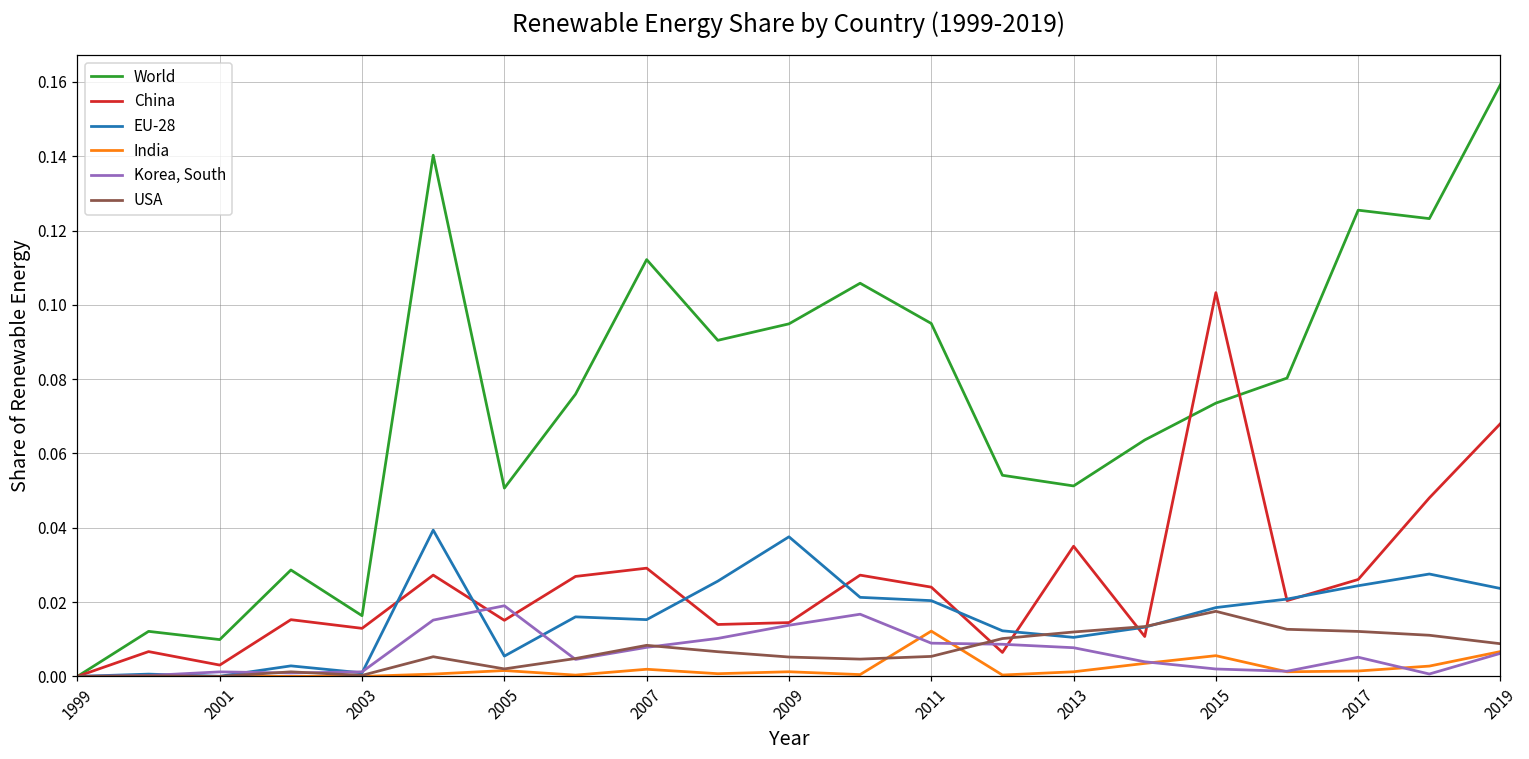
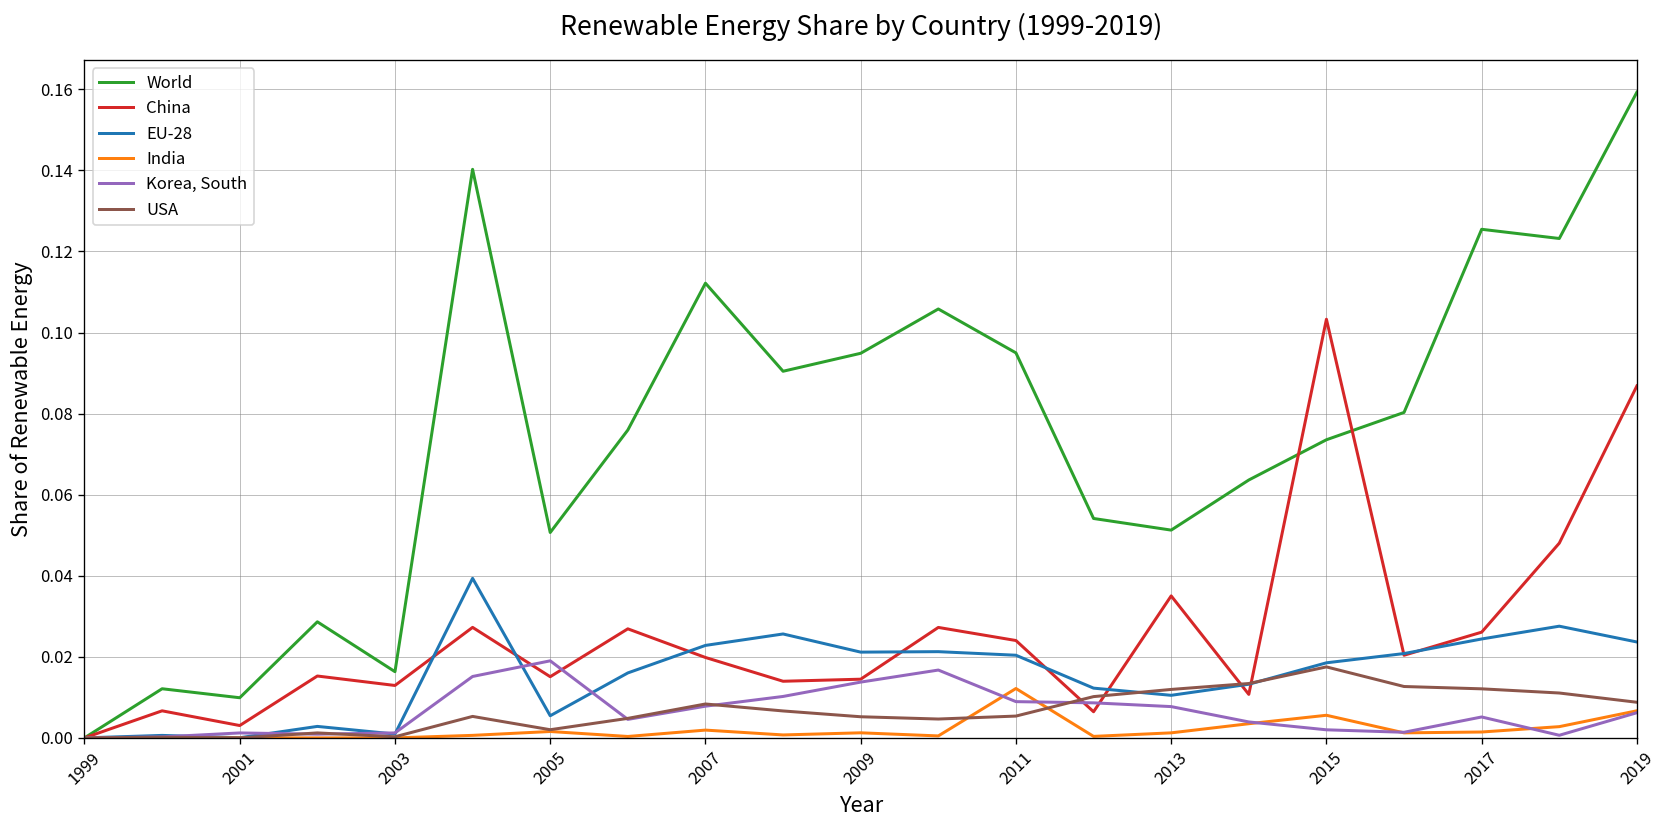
China, 2007: 0.029 -> 0.020
EU-28, 2007: 0.015 -> 0.023
EU-28, 2009: 0.038 -> 0.021
China, 2019: 0.068 -> 0.087
